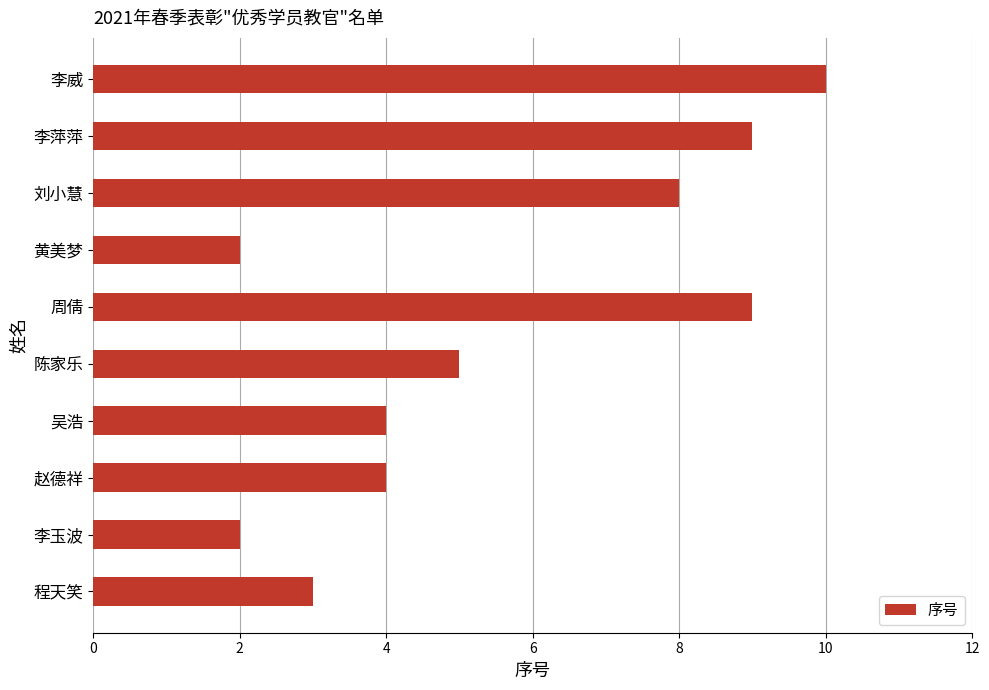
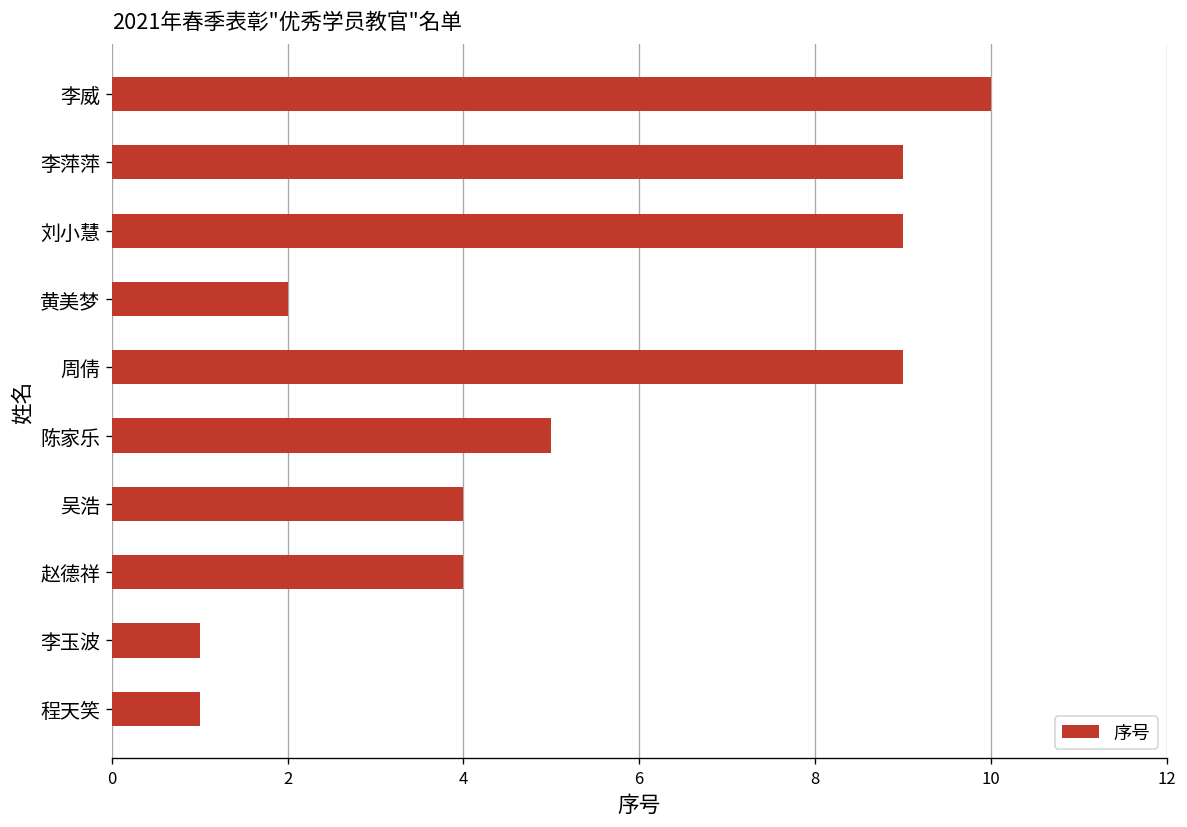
刘小慧: 8 -> 9
李玉波: 2 -> 1
程天笑: 3 -> 1
